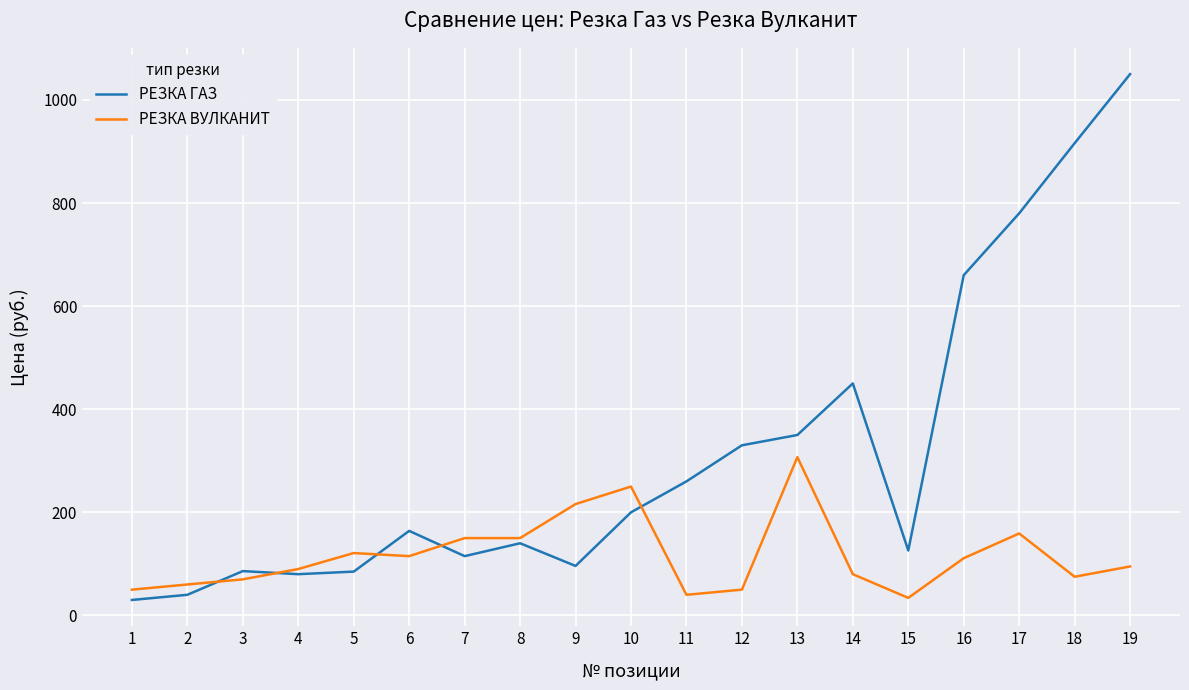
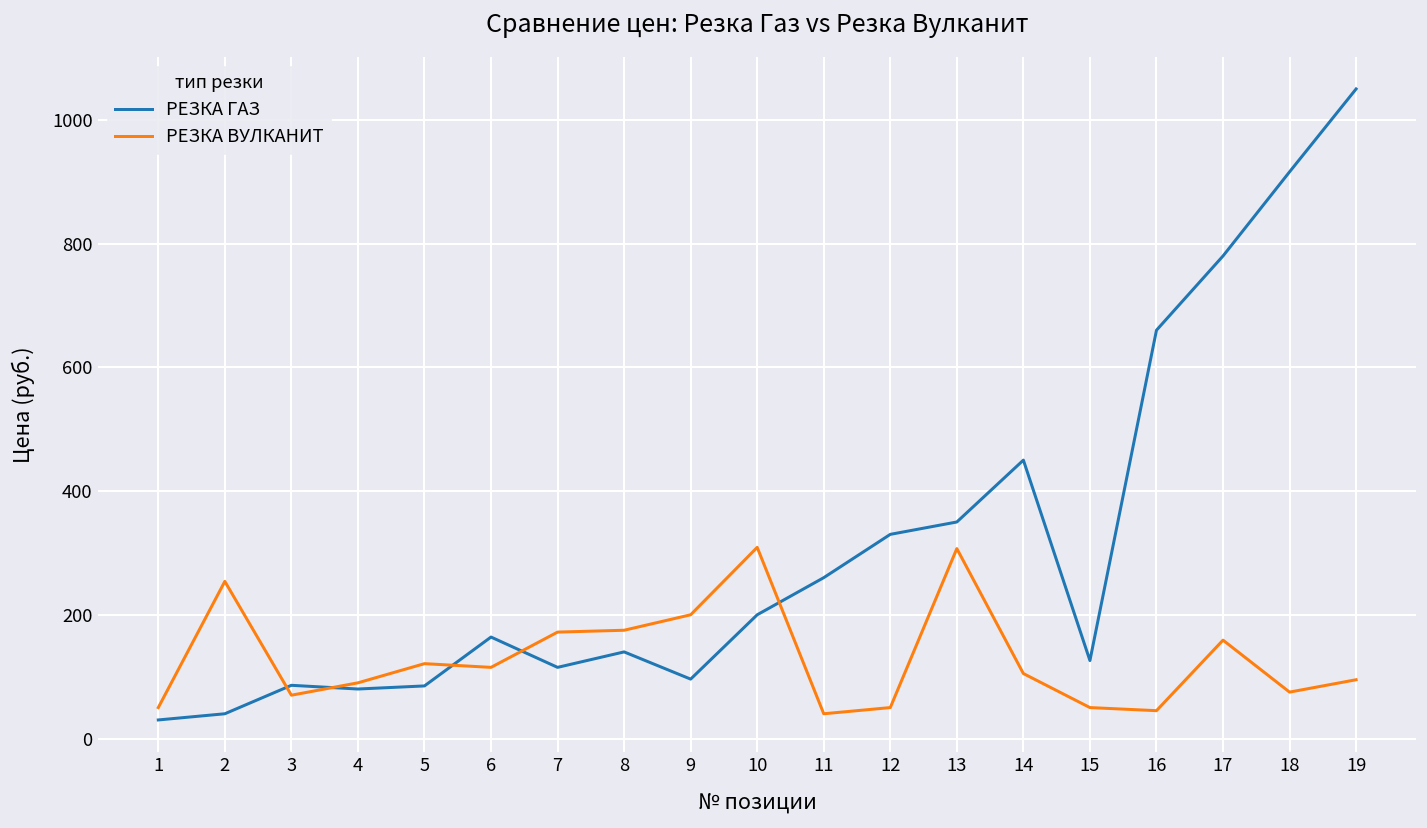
РЕЗКА ВУЛКАНИТ, 2: 60 -> 250
РЕЗКА ВУЛКАНИТ, 7: 150 -> 170
РЕЗКА ВУЛКАНИТ, 8: 150 -> 180
РЕЗКА ВУЛКАНИТ, 9: 220 -> 200
РЕЗКА ВУЛКАНИТ, 10: 250 -> 310
РЕЗКА ВУЛКАНИТ, 14: 80 -> 110
РЕЗКА ВУЛКАНИТ, 15: 30 -> 50
РЕЗКА ВУЛКАНИТ, 16: 110 -> 50
